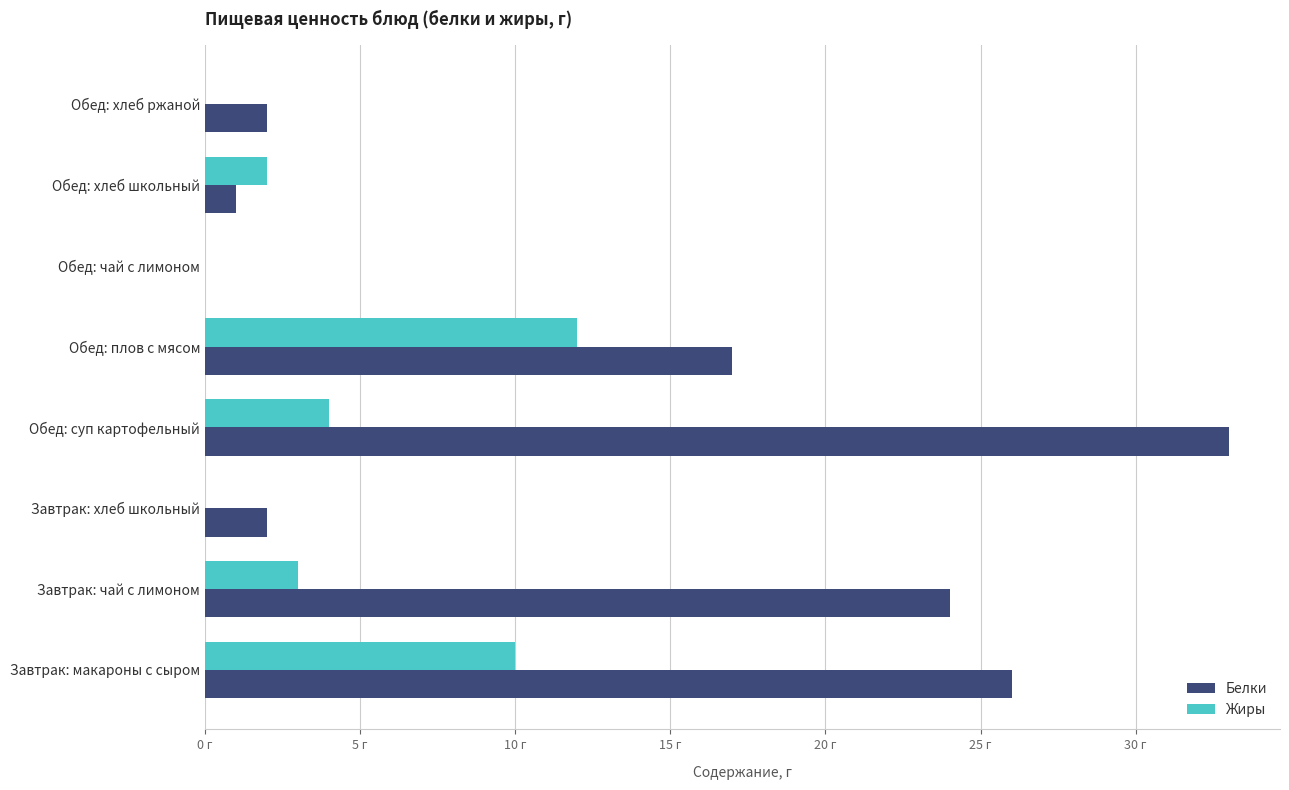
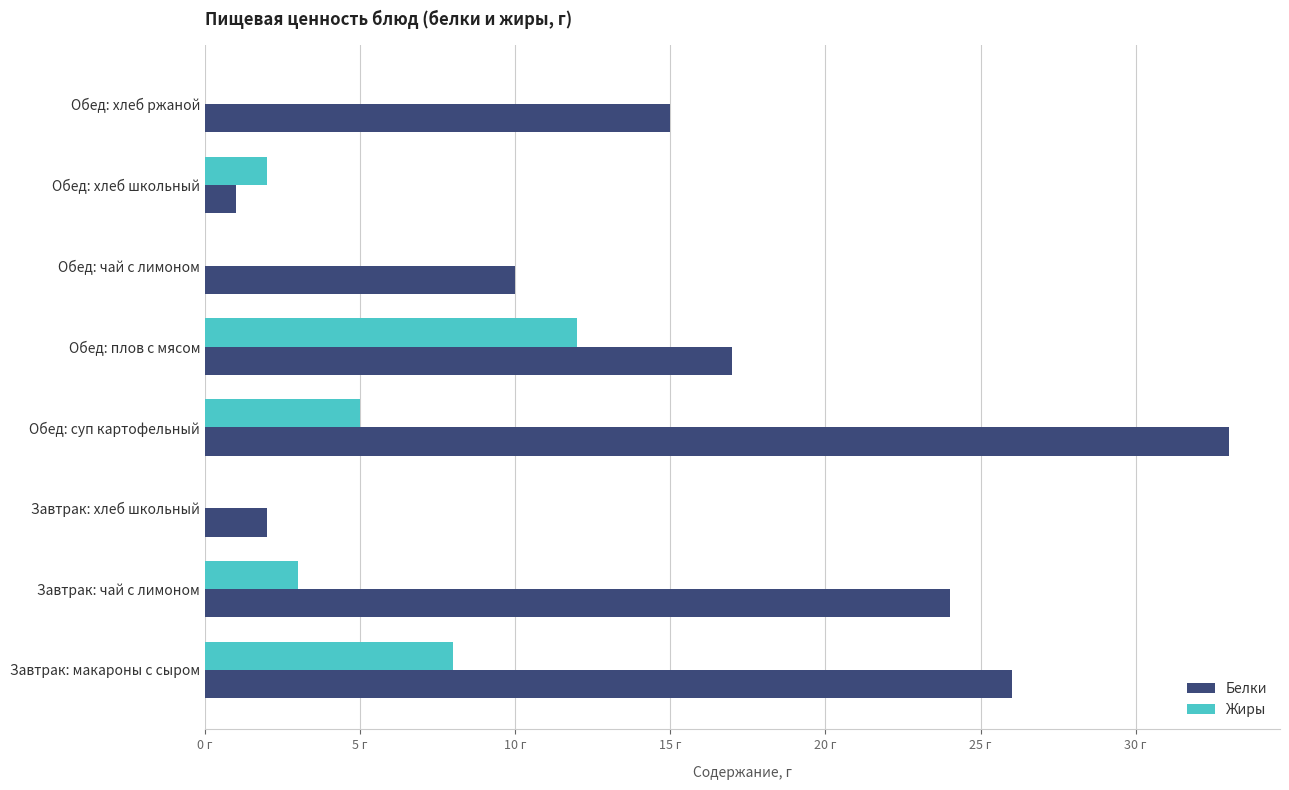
Белки, Обед: хлеб ржаной: 2 г -> 15 г
Белки, Обед: чай с лимоном: 0 г -> 10 г
Жиры, Обед: суп картофельный: 4 г -> 5 г
Жиры, Завтрак: макароны с сыром: 10 г -> 8 г
